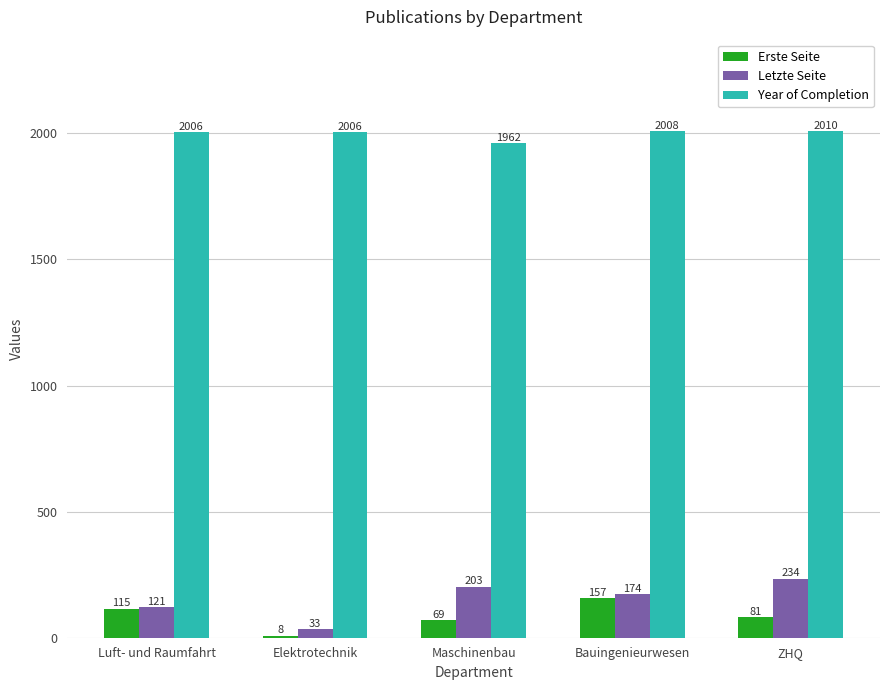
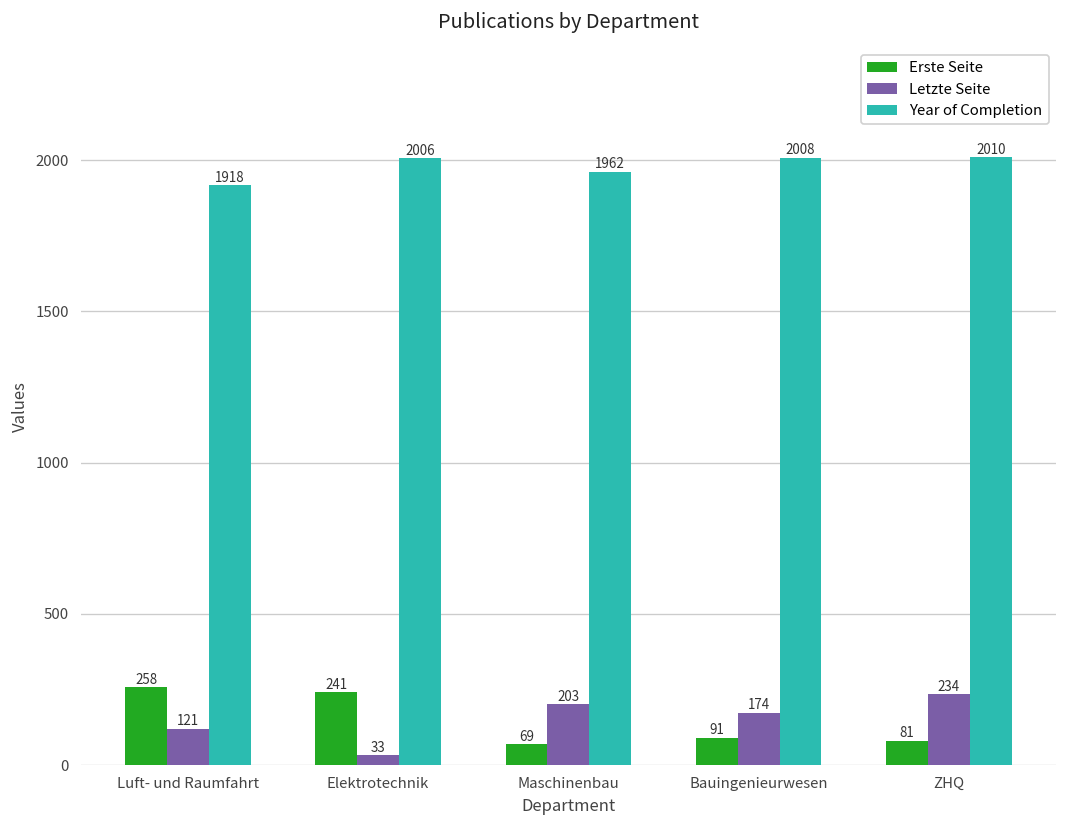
Erste Seite, Luft- und Raumfahrt: 115 -> 258
Year of Completion, Luft- und Raumfahrt: 2006 -> 1918
Erste Seite, Elektrotechnik: 8 -> 241
Erste Seite, Bauingenieurwesen: 157 -> 91
